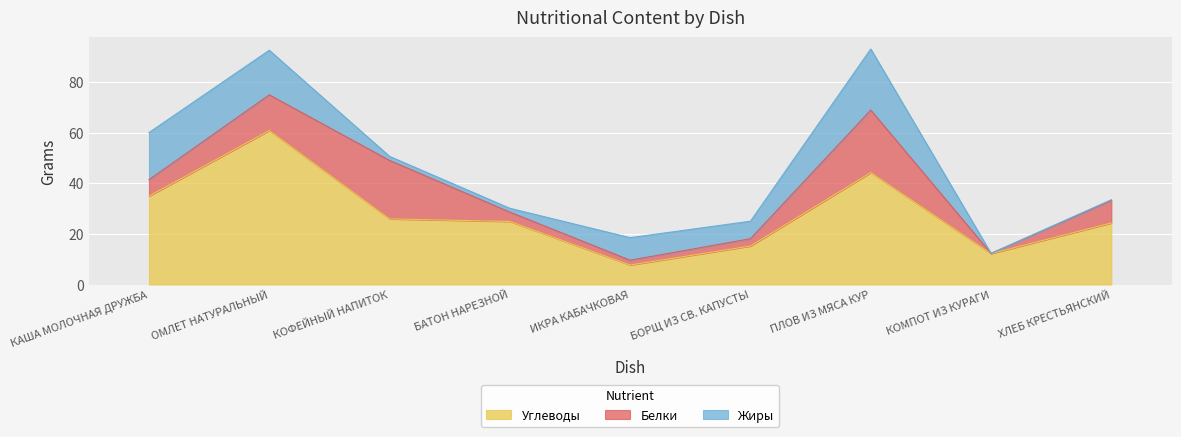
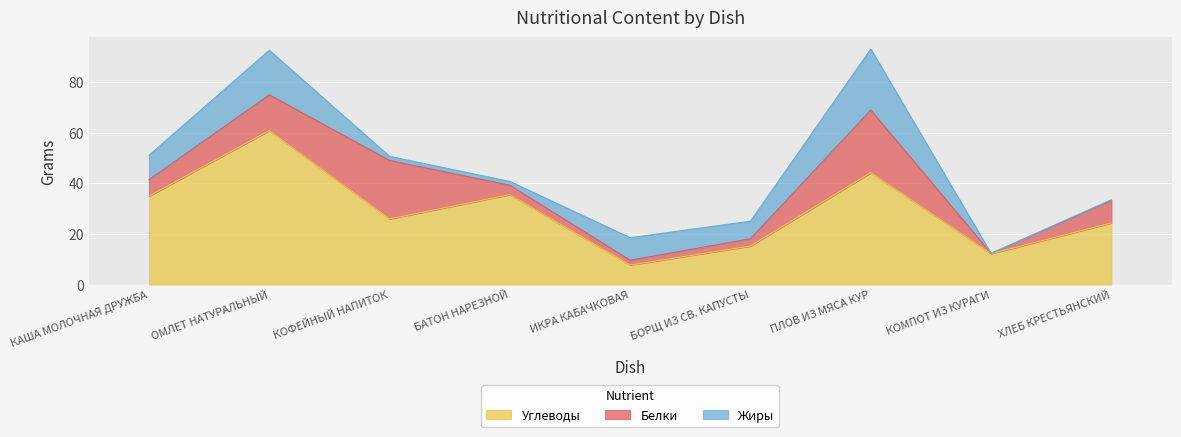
Жиры, КАША МОЛОЧНАЯ ДРУЖБА: 19 -> 10
Углеводы, БАТОН НАРЕЗНОЙ: 25 -> 36
